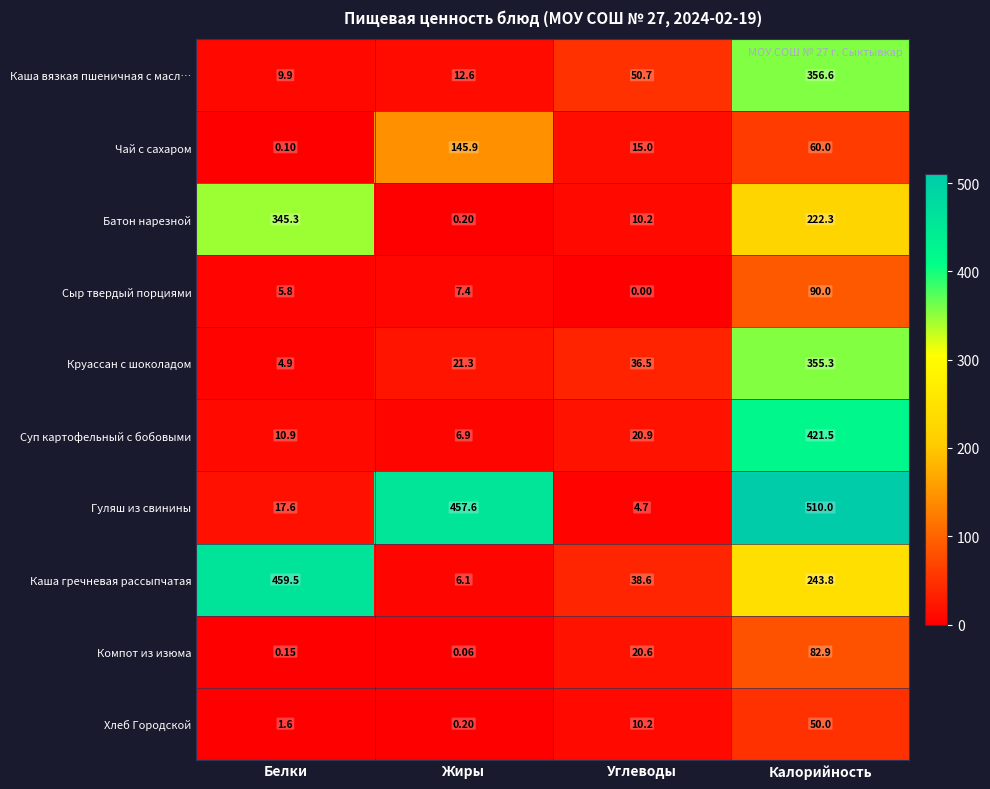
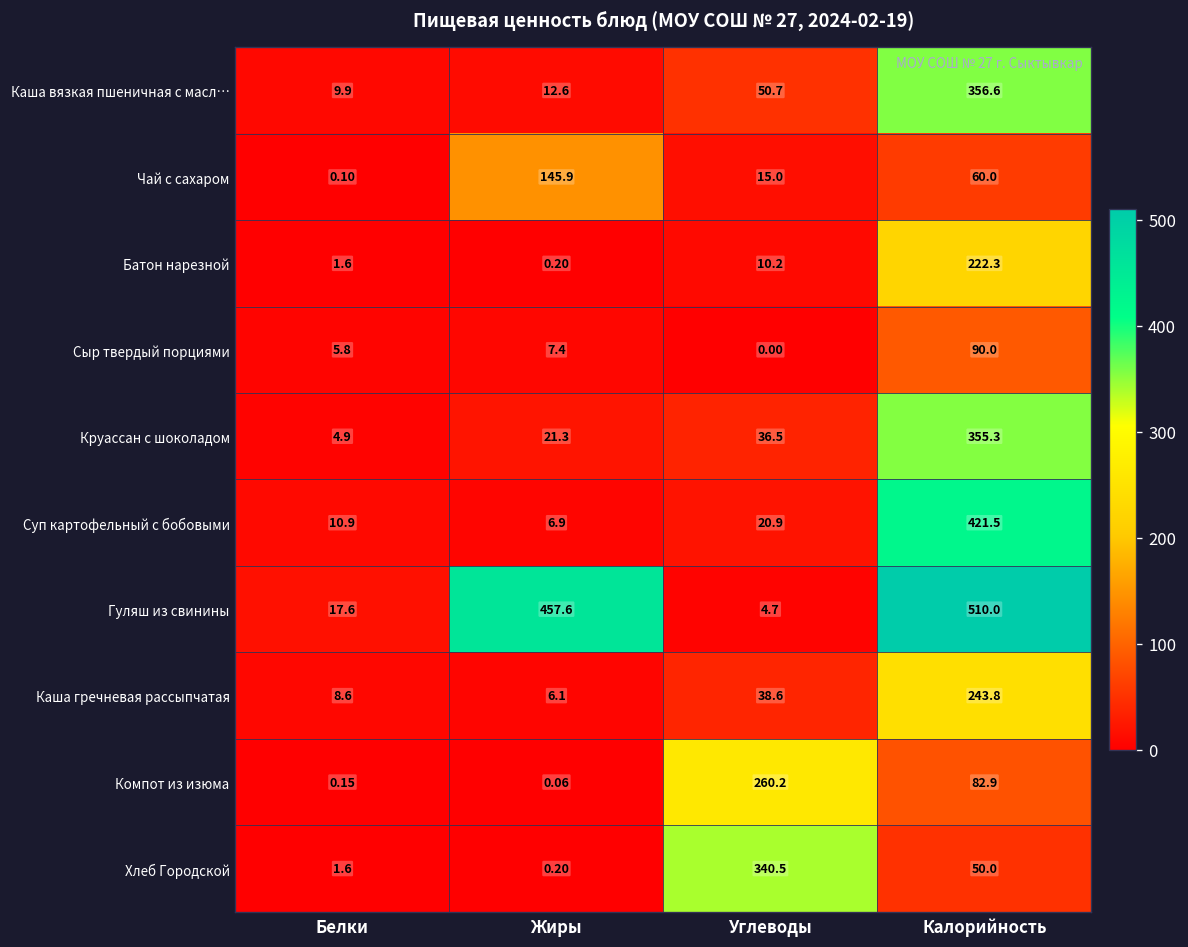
Батон нарезной, Белки: 345.3 -> 1.6
Каша гречневая рассыпчатая, Белки: 459.5 -> 8.6
Компот из изюма, Углеводы: 20.6 -> 260.2
Хлеб Городской, Углеводы: 10.2 -> 340.5
